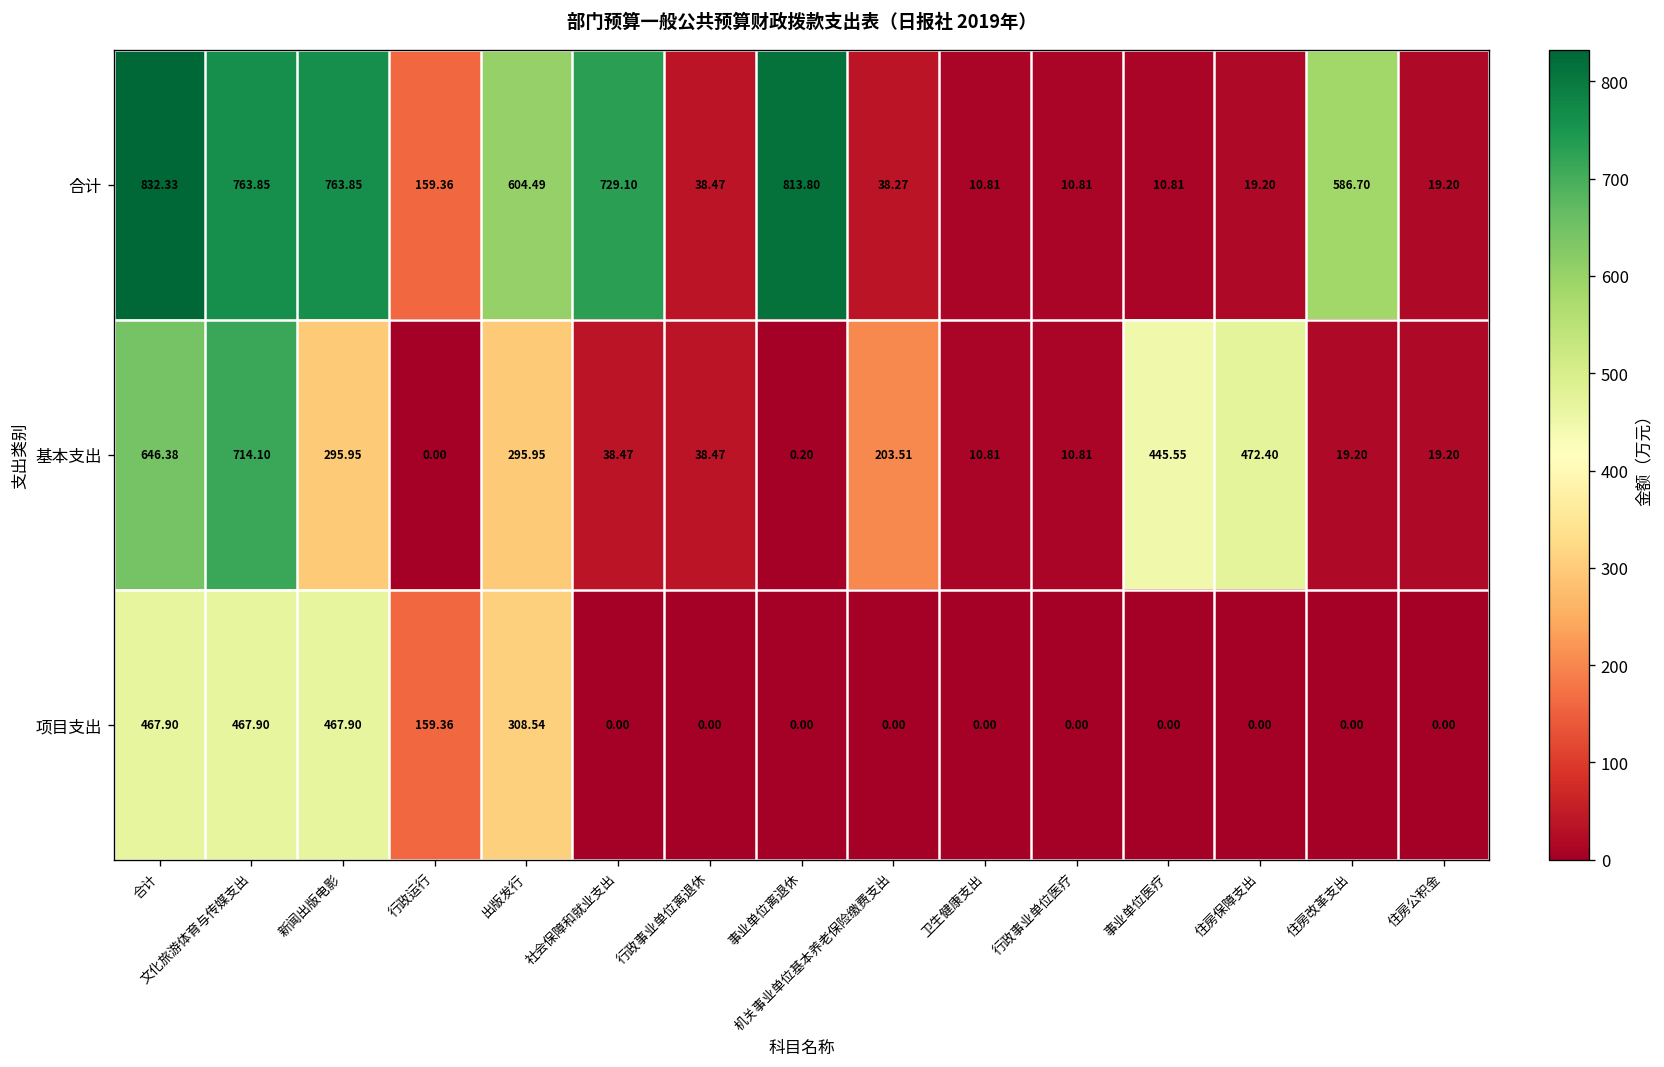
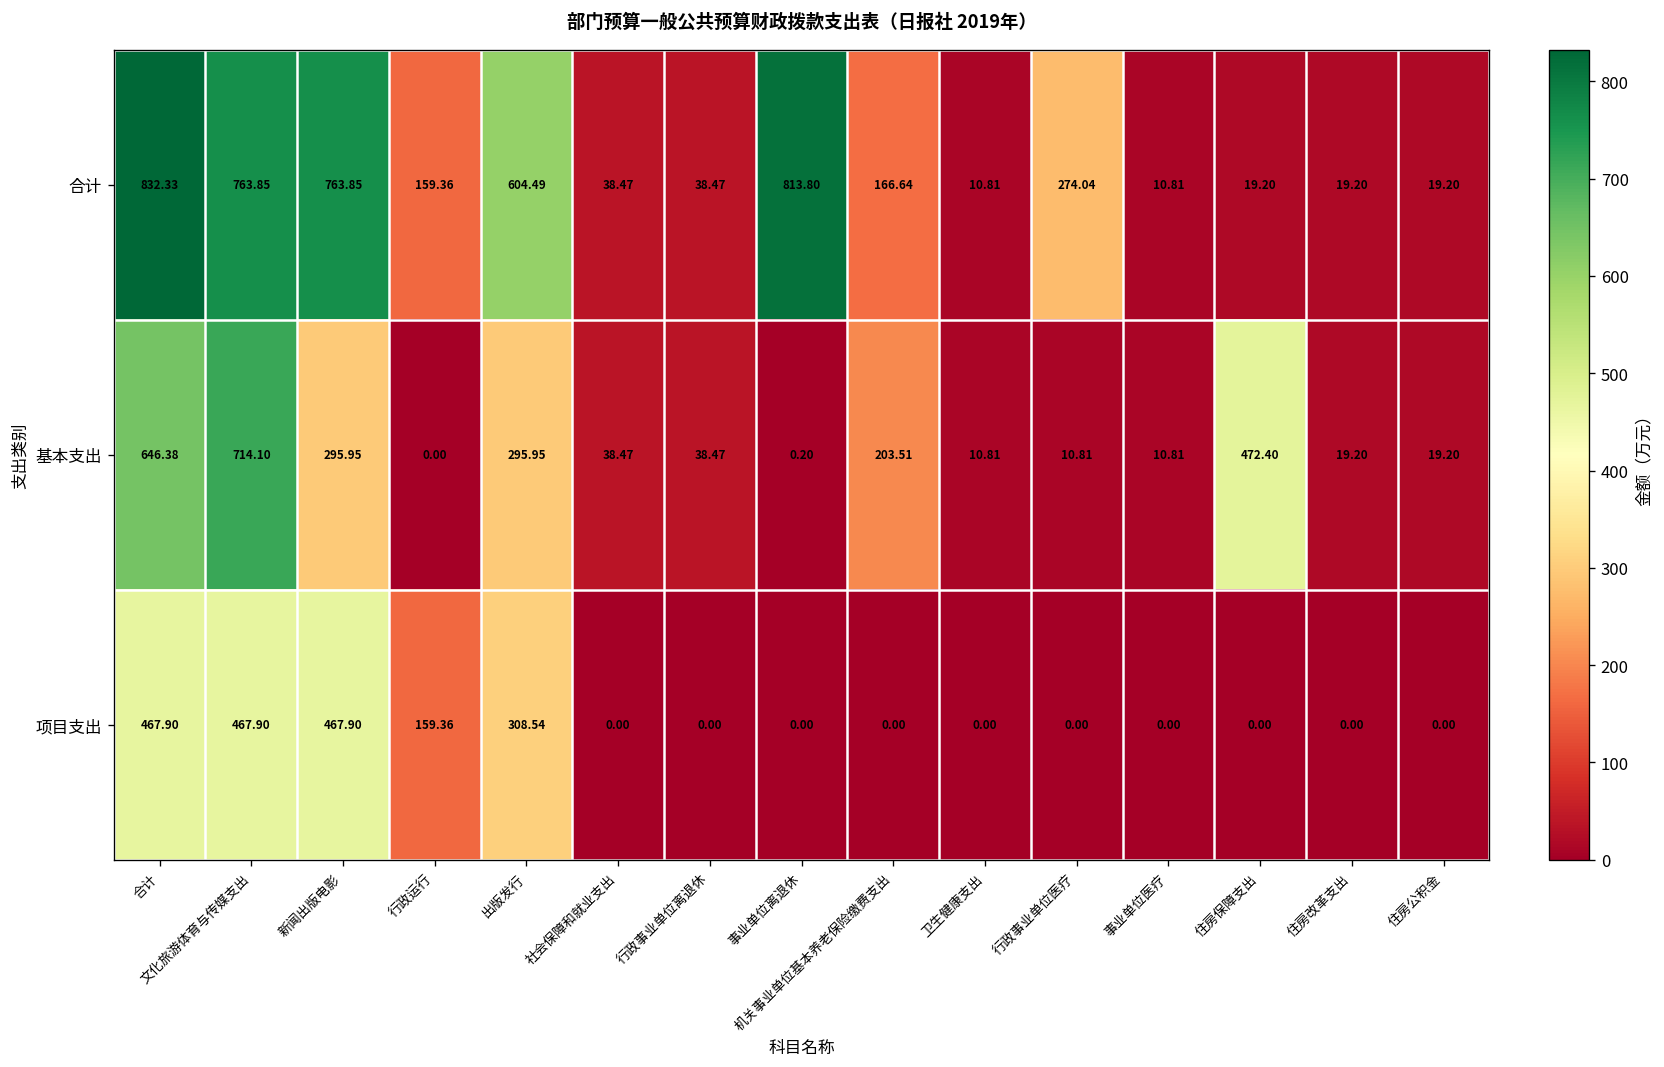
合计, 社会保障和就业支出: 729.10 -> 38.47
合计, 机关事业单位基本养老保险缴费支出: 38.27 -> 166.64
合计, 行政事业单位医疗: 10.81 -> 274.04
合计, 住房改革支出: 586.70 -> 19.20
基本支出, 事业单位医疗: 445.55 -> 10.81
